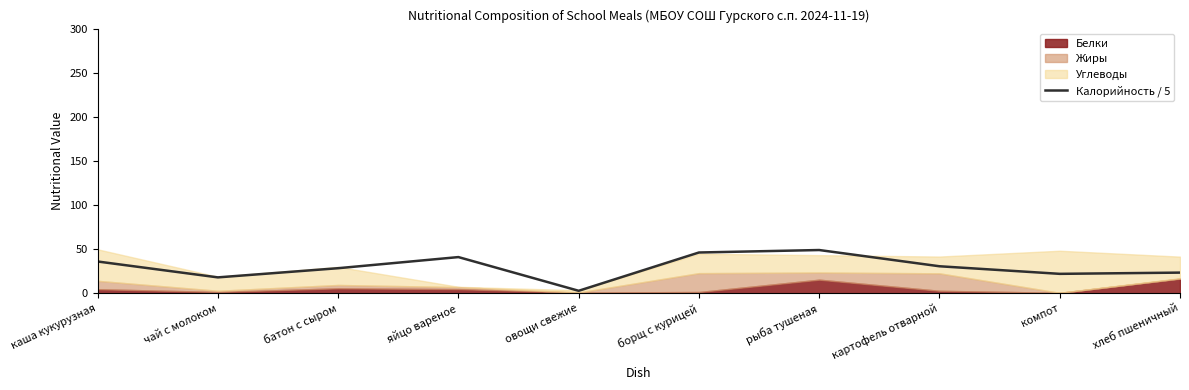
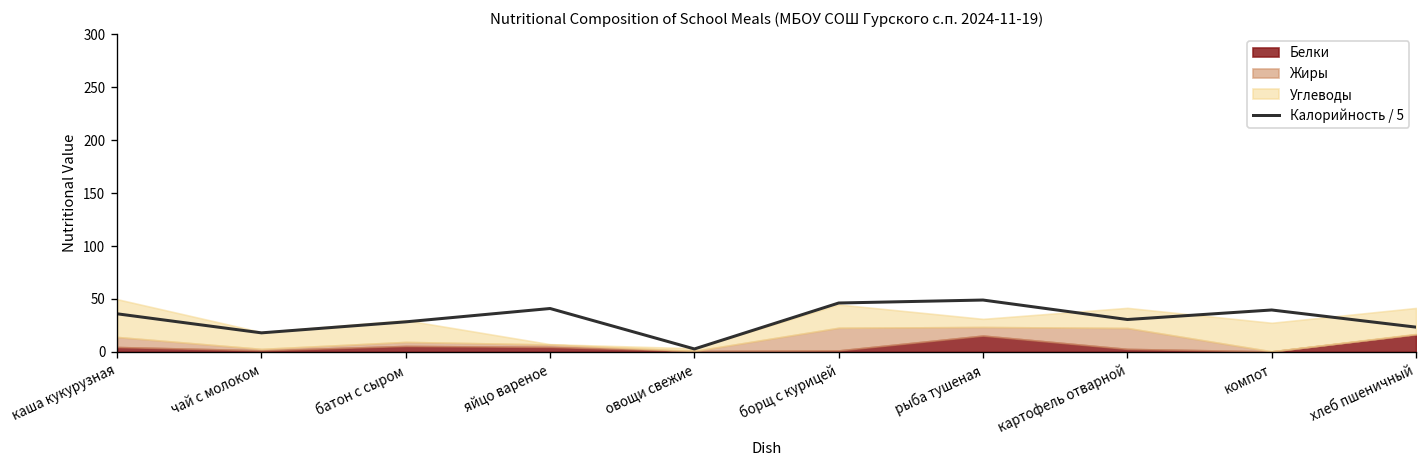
Углеводы, рыба тушеная: 20 -> 10
Калорийность / 5, компот: 20 -> 40
Углеводы, компот: 50 -> 30
